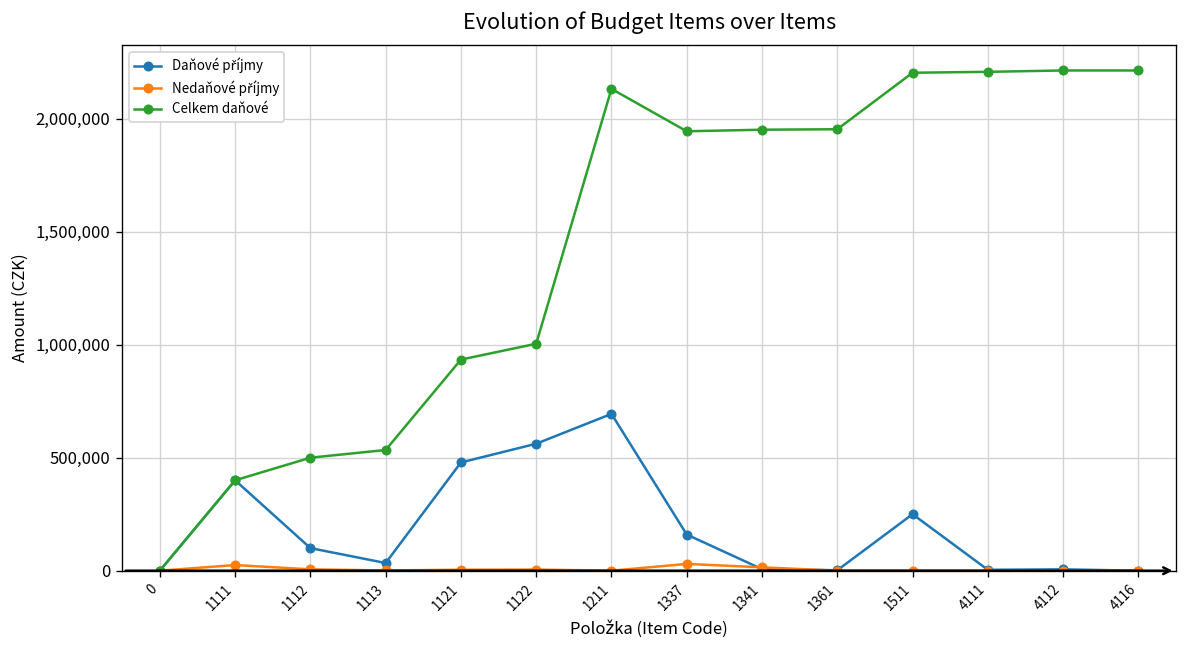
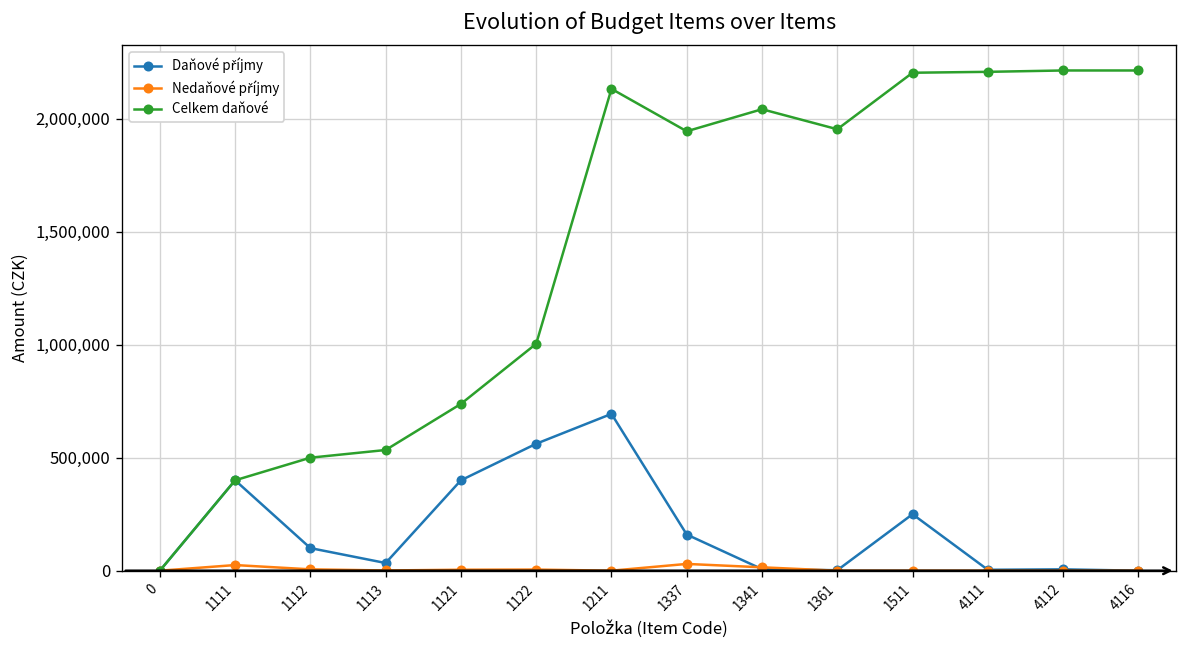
Daňové příjmy, 1121: 480,000 -> 400,000
Celkem daňové, 1121: 930,000 -> 740,000
Celkem daňové, 1341: 1,950,000 -> 2,040,000
